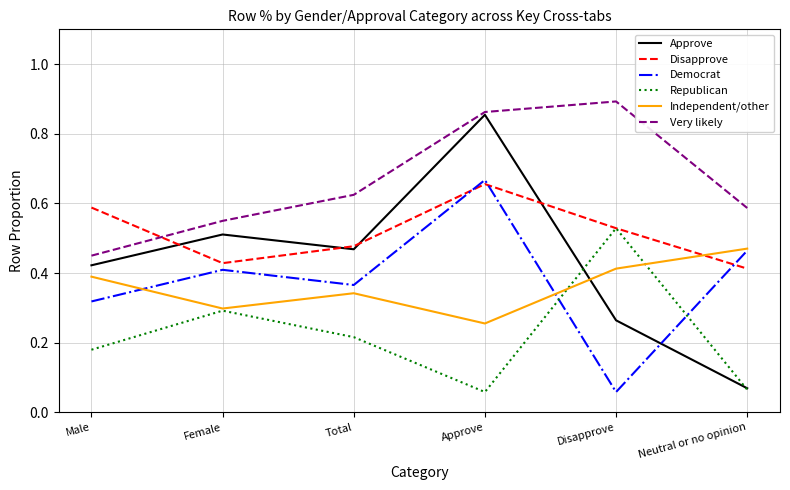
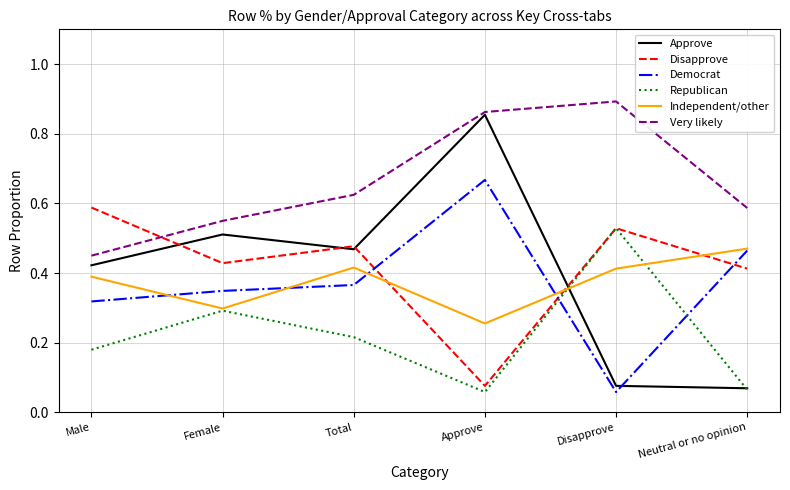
Democrat, Female: 0.41 -> 0.35
Independent/other, Total: 0.34 -> 0.42
Disapprove, Approve: 0.66 -> 0.08
Approve, Disapprove: 0.26 -> 0.08
